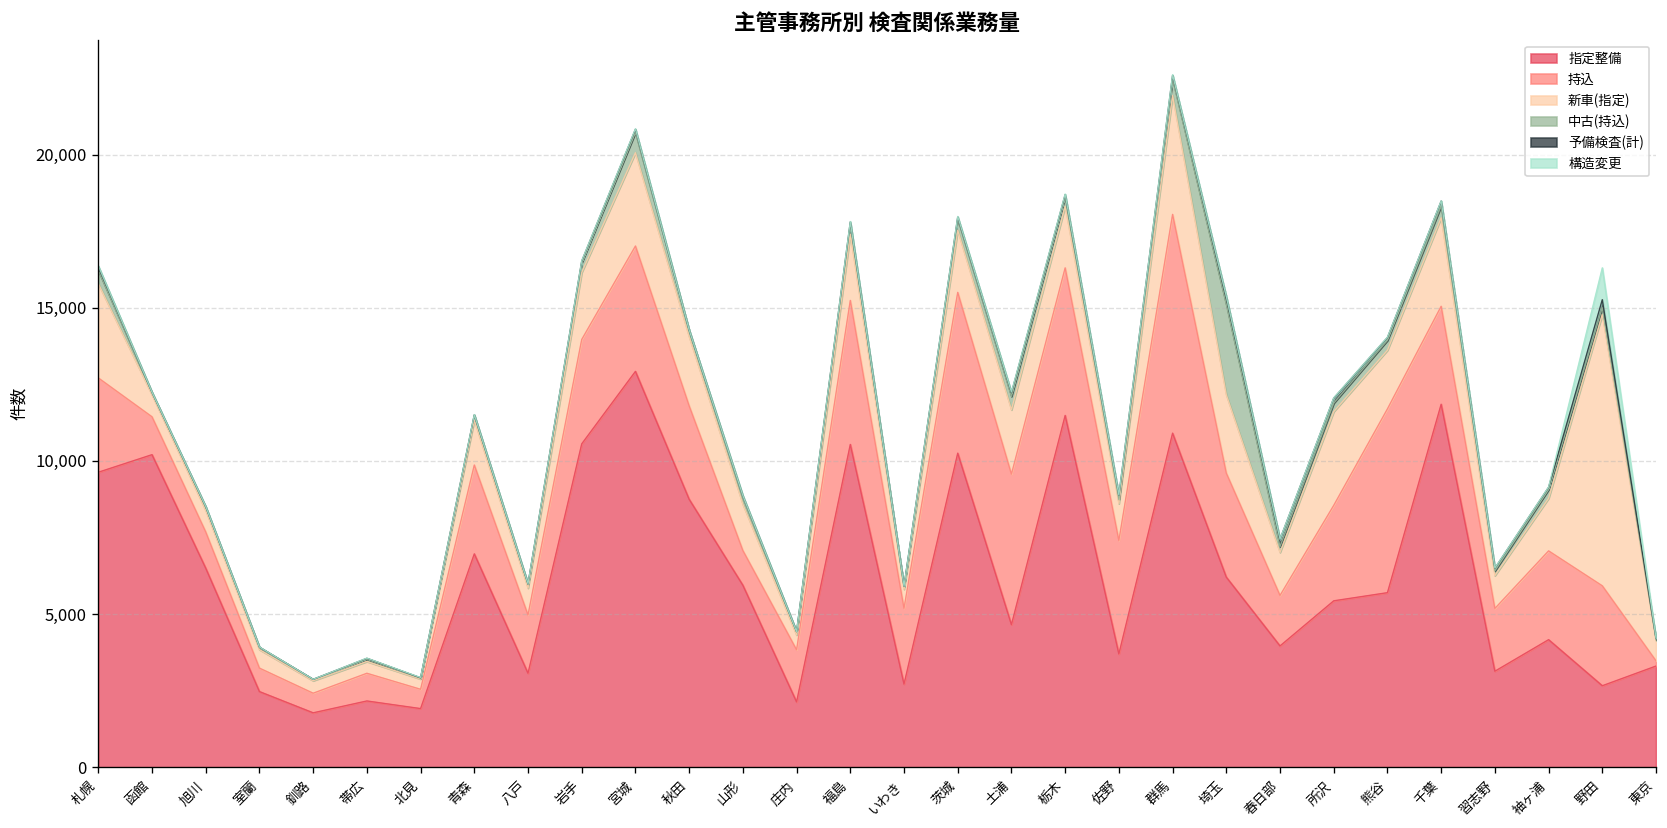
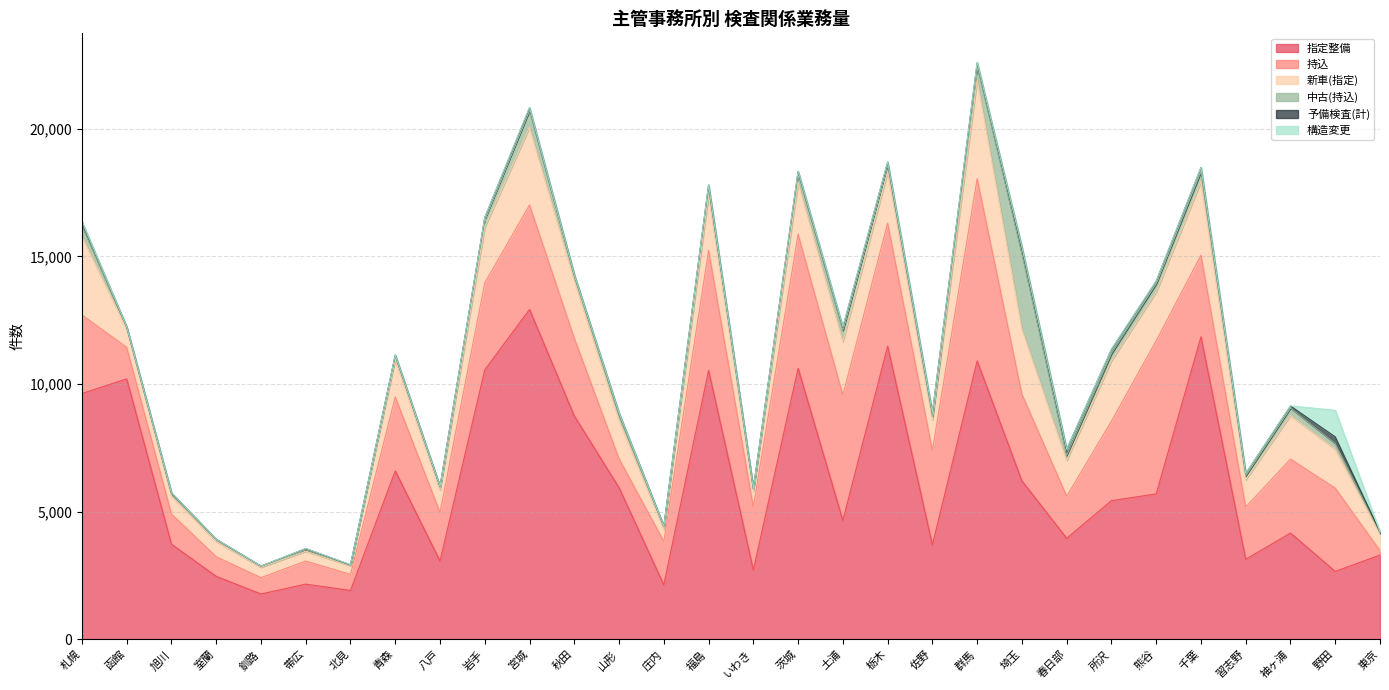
指定整備, 旭川: 6,500 -> 3,700
指定整備, 青森: 7,000 -> 6,600
指定整備, 茨城: 10,300 -> 10,600
新車(指定), 所沢: 3,100 -> 2,400
新車(指定), 野田: 8,900 -> 1,500
